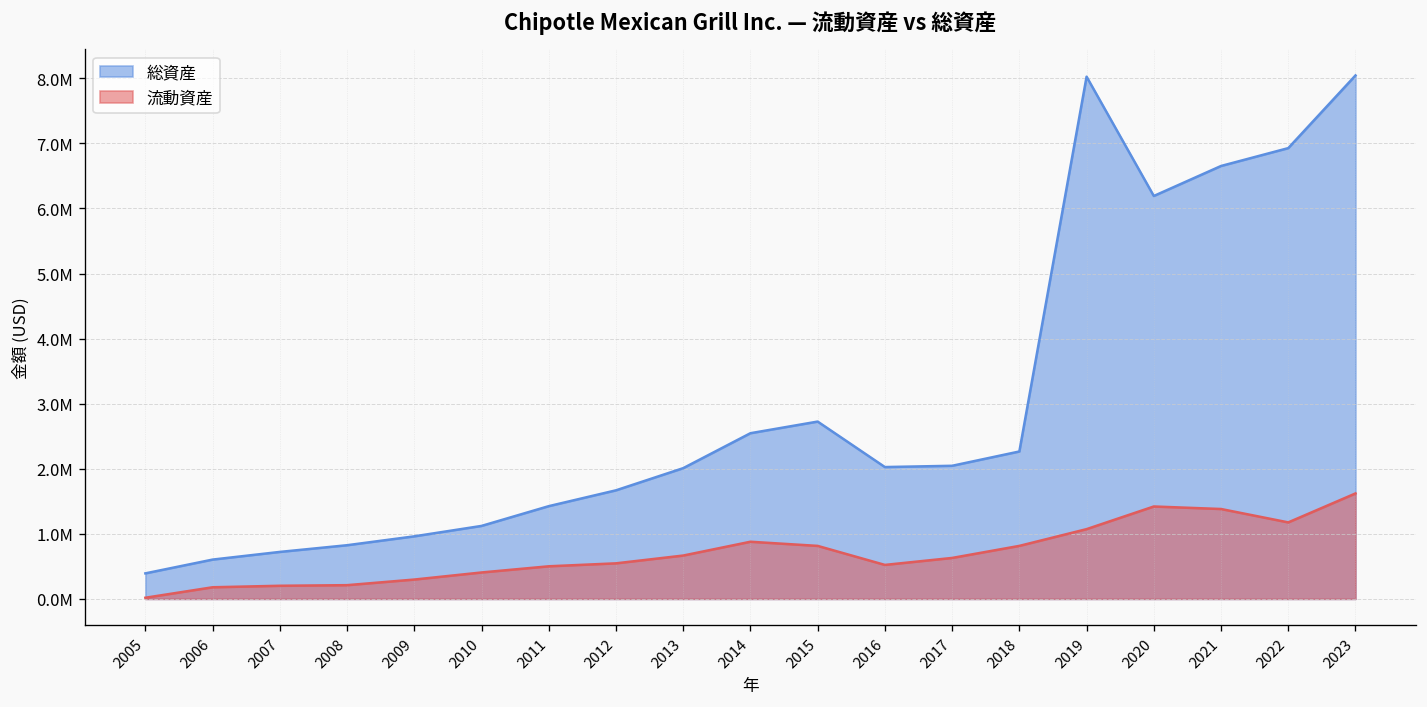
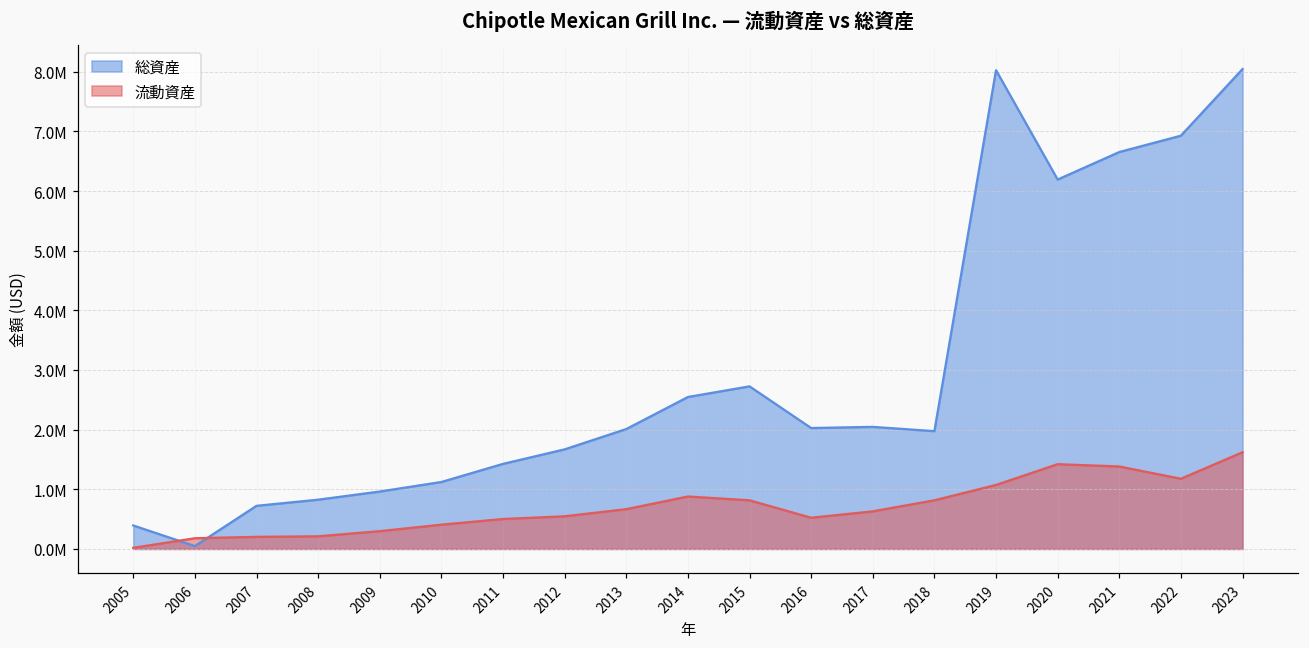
総資産, 2006: 600000 -> 0
総資産, 2018: 2300000 -> 2000000
